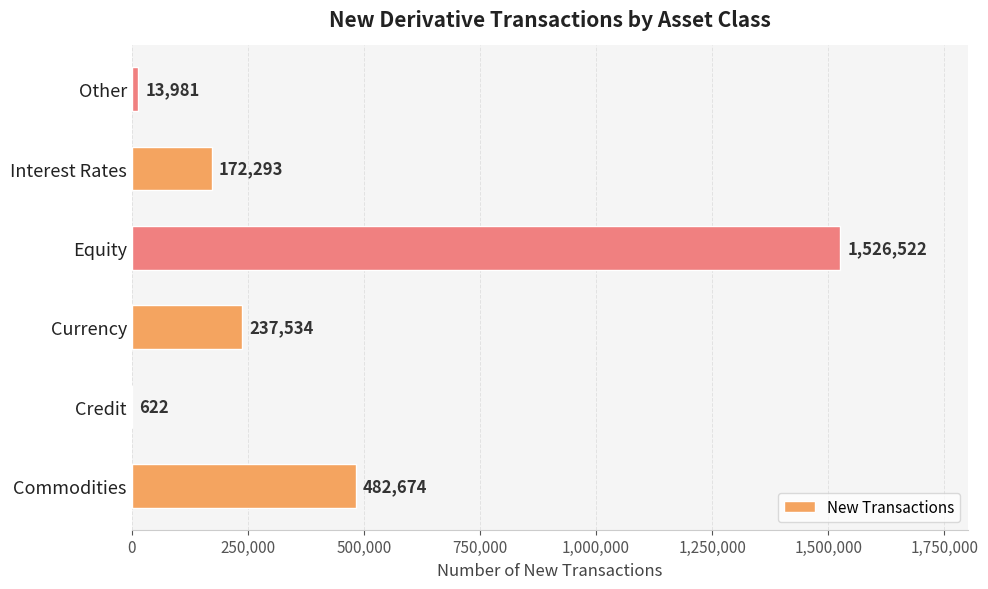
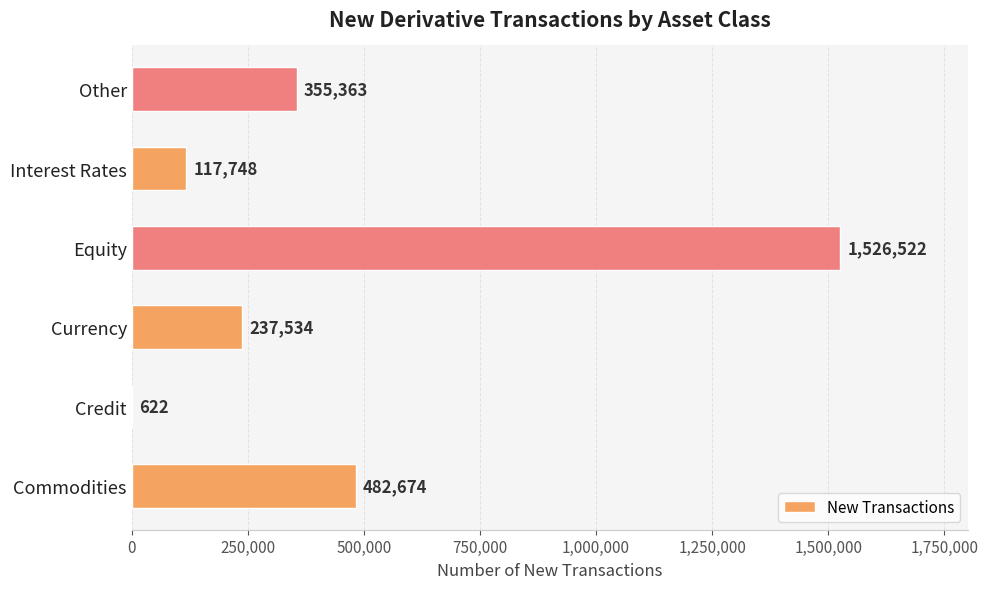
Other: 13,981 -> 355,363
Interest Rates: 172,293 -> 117,748
